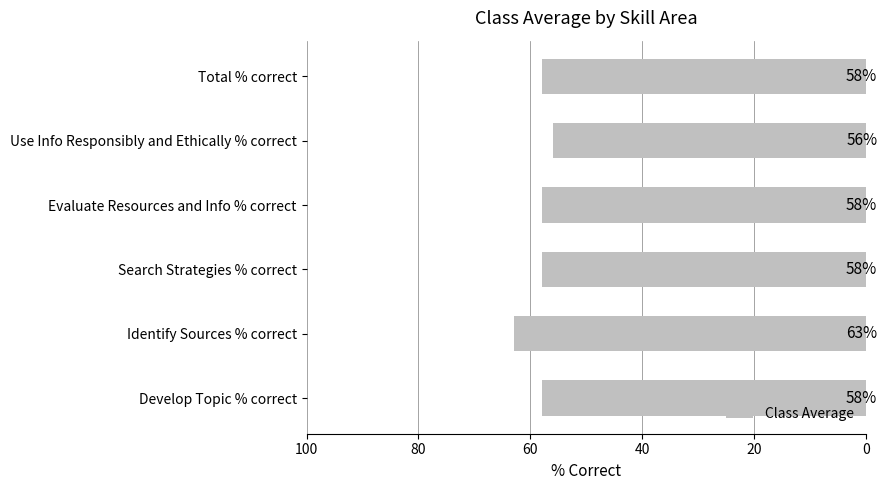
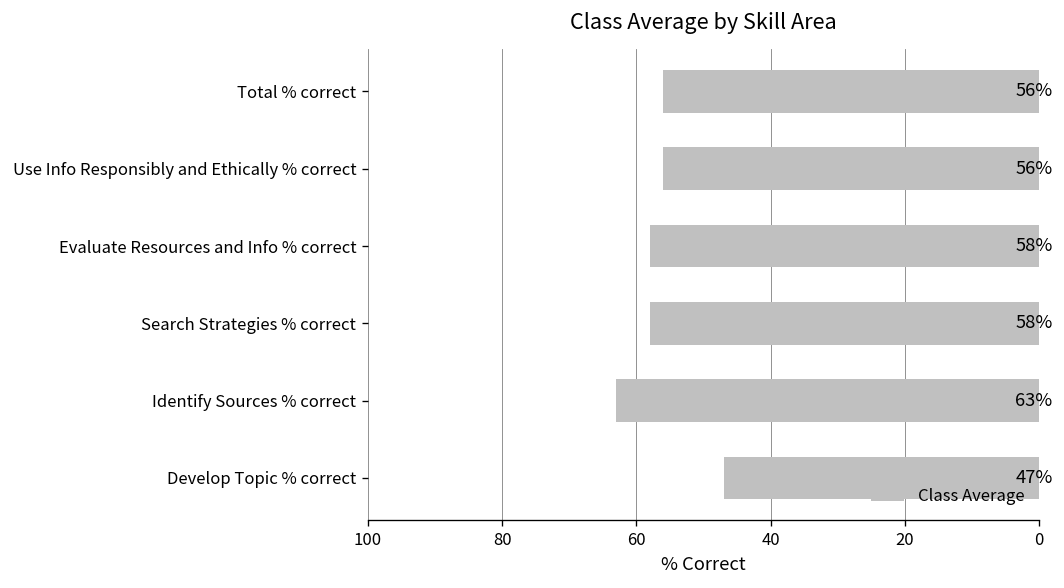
Total % correct: 58% -> 56%
Develop Topic % correct: 58% -> 47%
